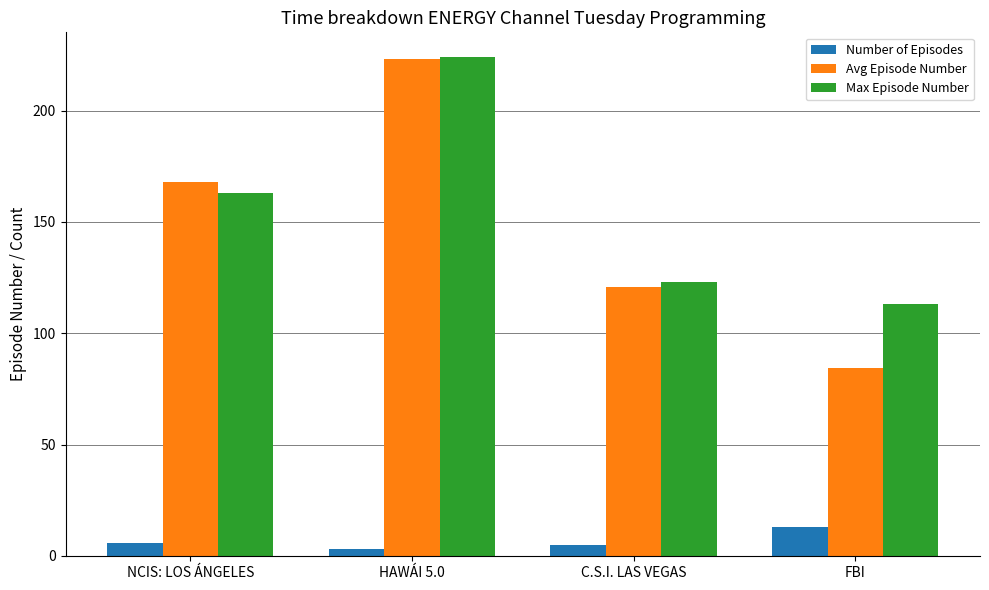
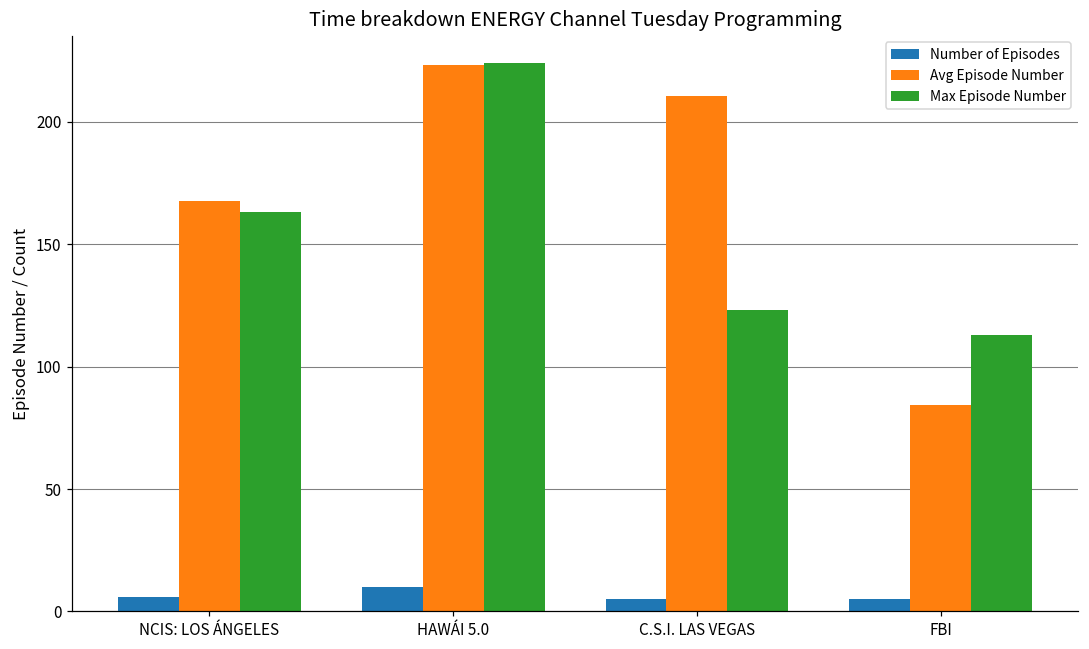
Number of Episodes, HAWÁI 5.0: 3 -> 10
Avg Episode Number, C.S.I. LAS VEGAS: 121 -> 211
Number of Episodes, FBI: 13 -> 5
